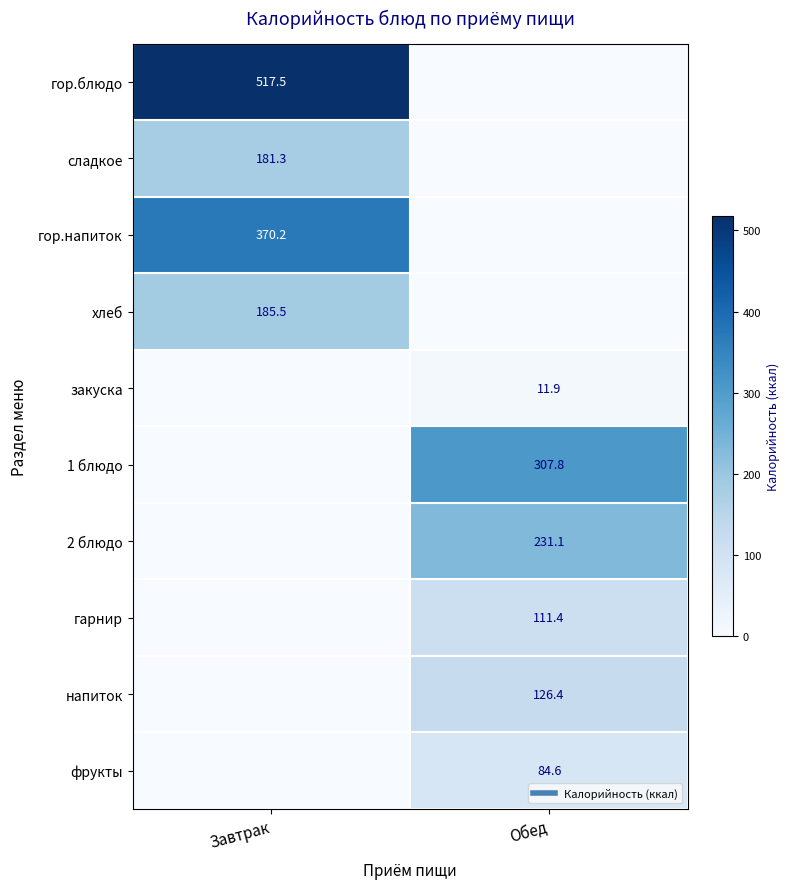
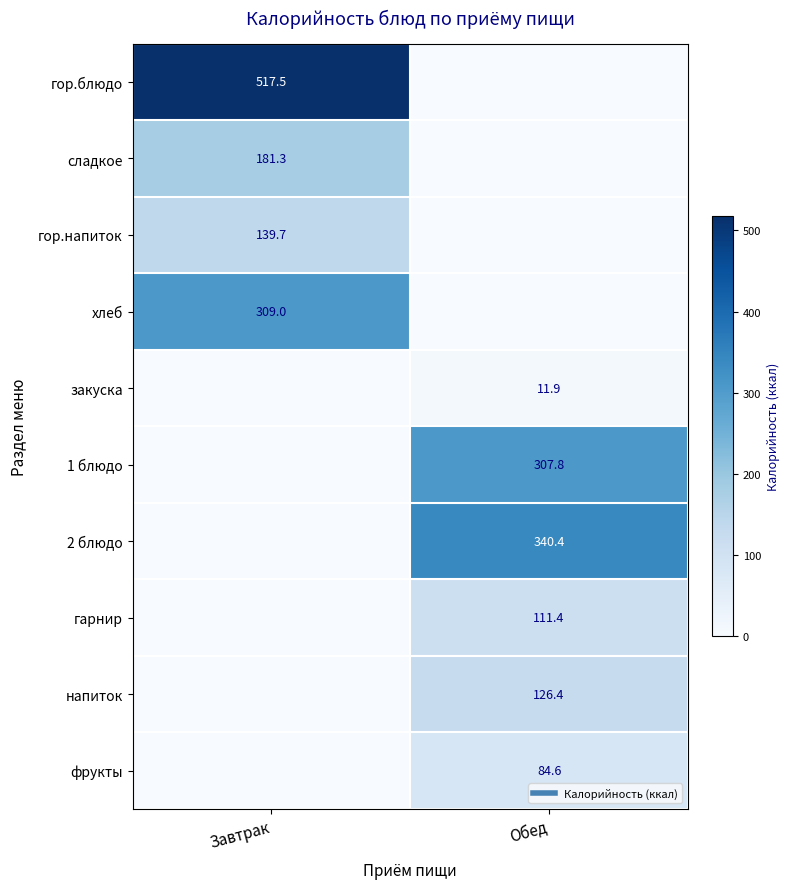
гор.напиток, Завтрак: 370.2 -> 139.7
хлеб, Завтрак: 185.5 -> 309.0
2 блюдо, Обед: 231.1 -> 340.4
